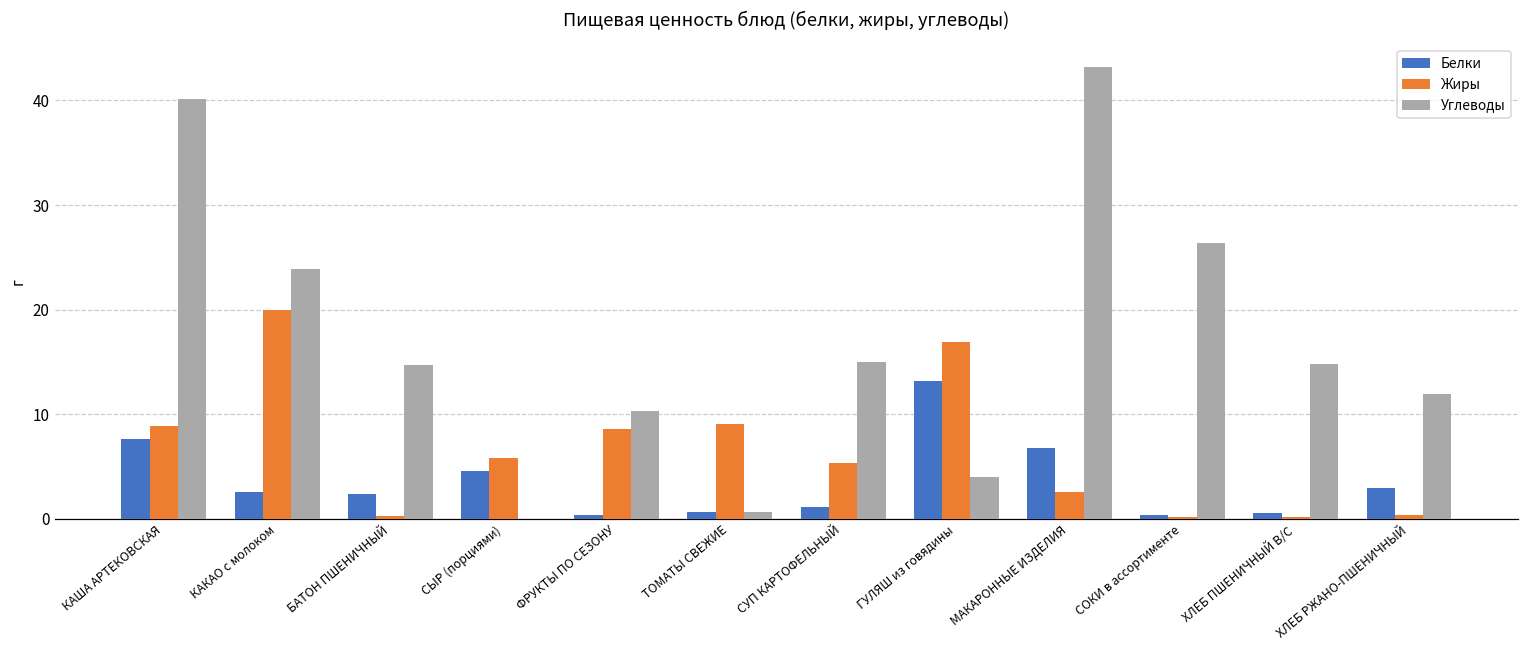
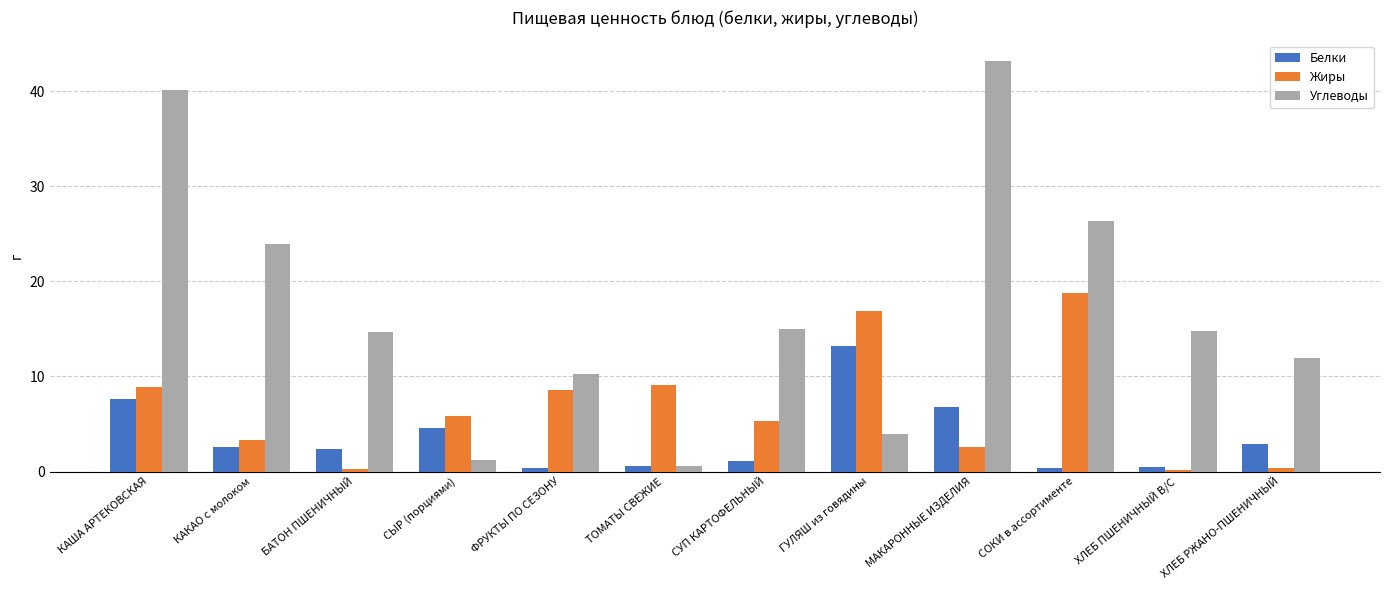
Жиры, КАКАО с молоком: 20 -> 3
Углеводы, СЫР (порциями): 0 -> 1
Жиры, СОКИ в ассортименте: 0 -> 19
